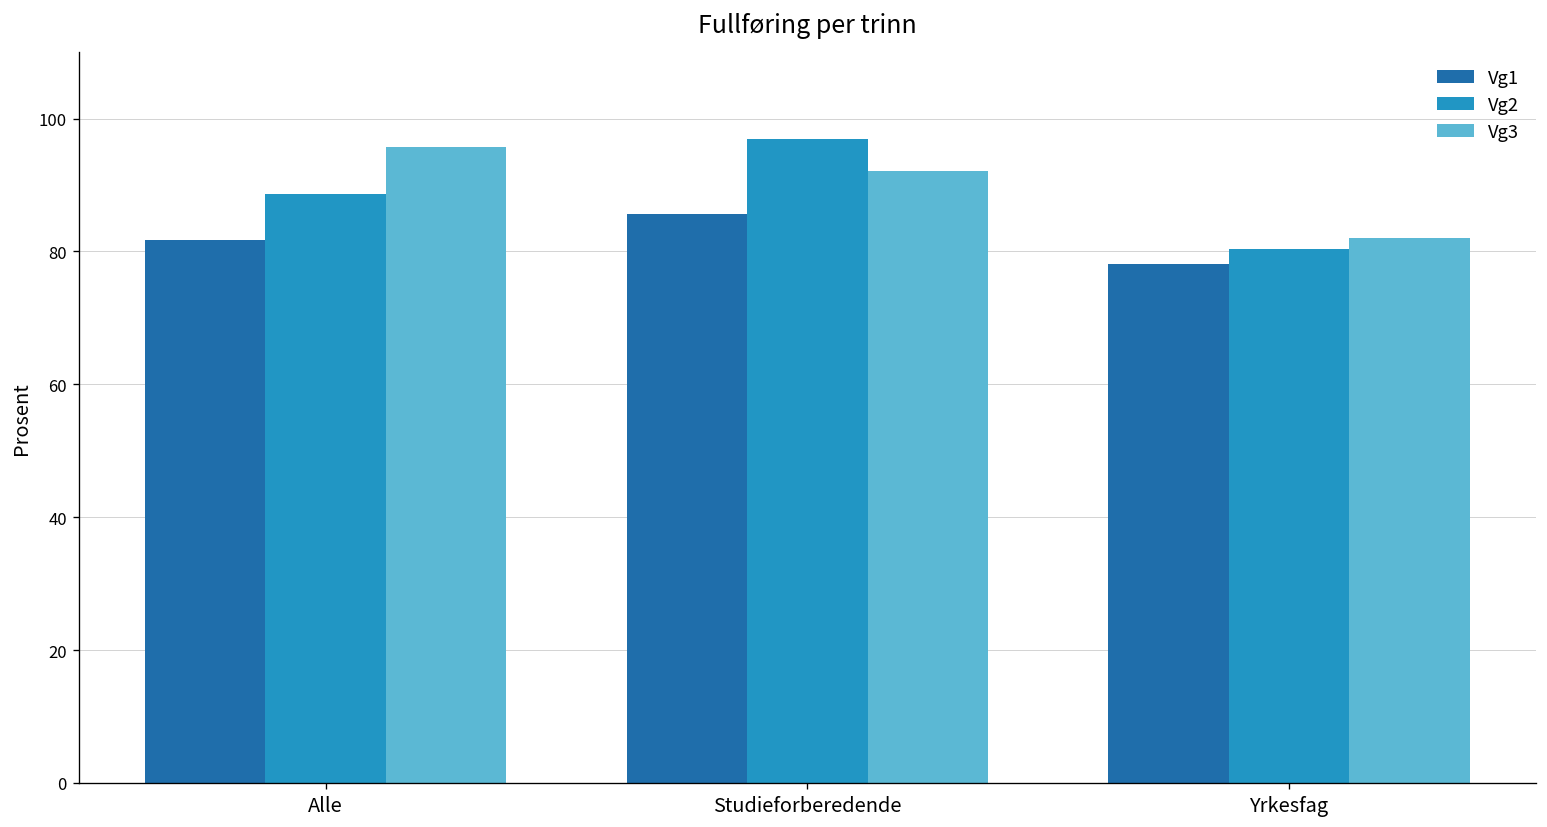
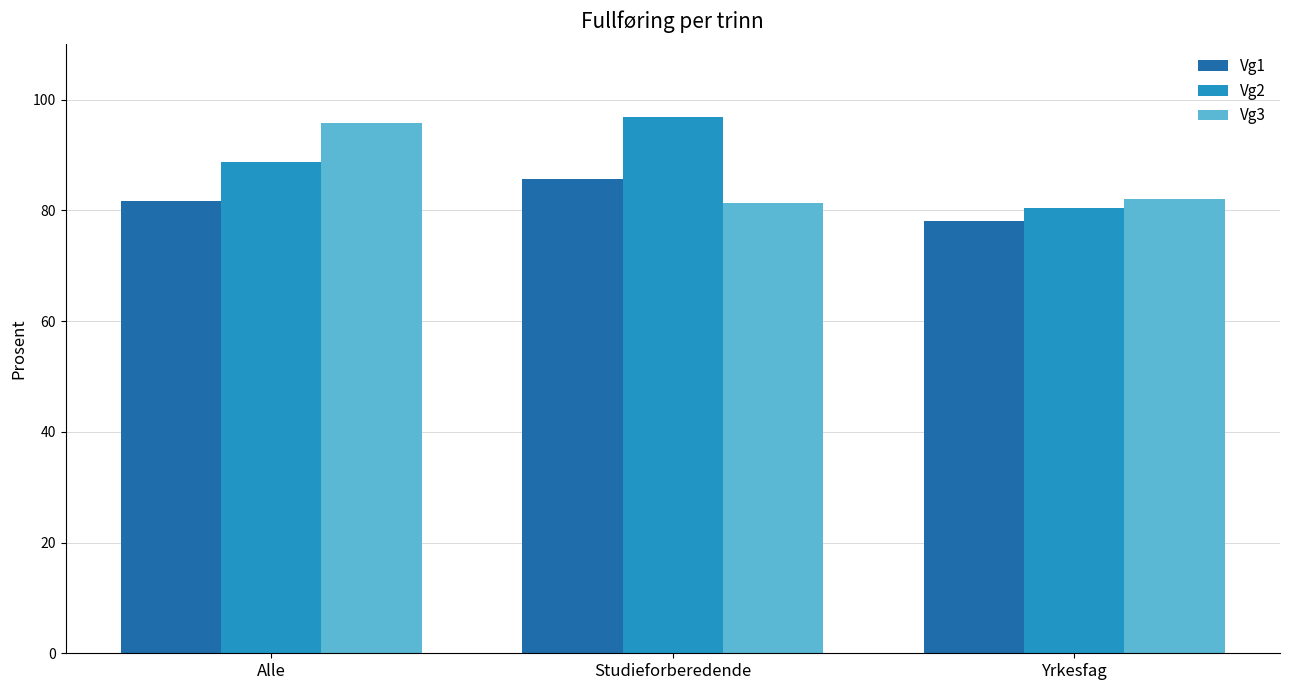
Vg3, Studieforberedende: 92 -> 81
